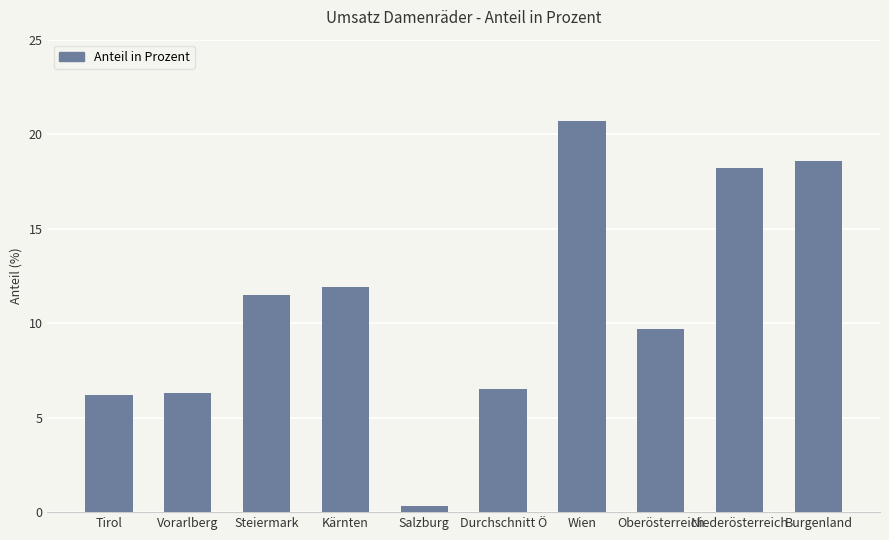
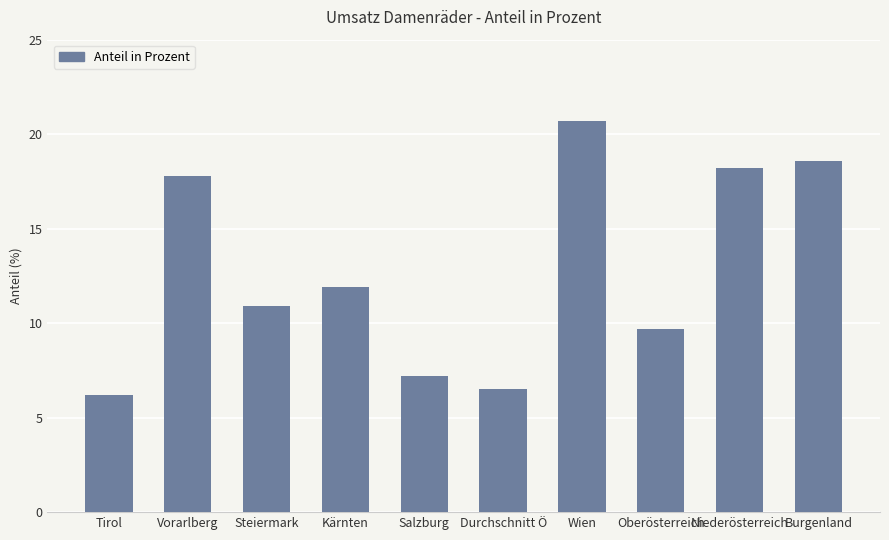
Vorarlberg: 6.3 -> 17.8
Steiermark: 11.5 -> 10.9
Salzburg: 0.3 -> 7.2
